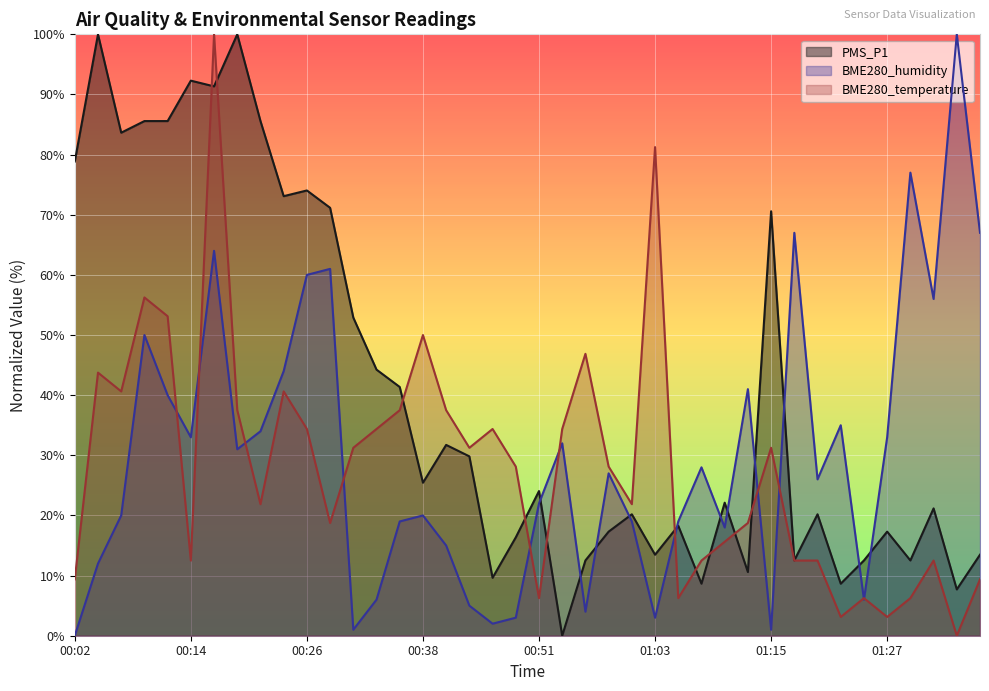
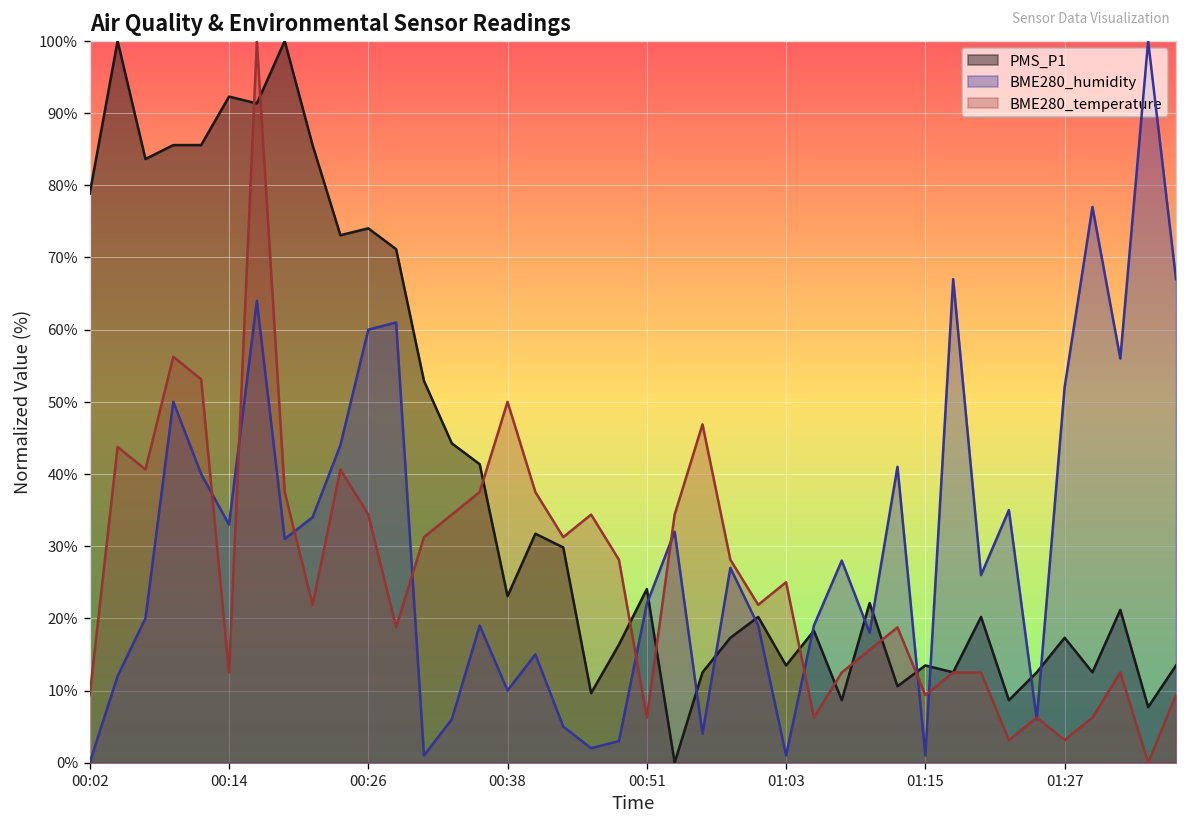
PMS_P1, 00:38: 25% -> 23%
BME280_humidity, 00:38: 20% -> 10%
BME280_humidity, 01:03: 3% -> 1%
BME280_temperature, 01:03: 81% -> 25%
PMS_P1, 01:15: 71% -> 13%
BME280_temperature, 01:15: 31% -> 9%
BME280_humidity, 01:27: 33% -> 52%
